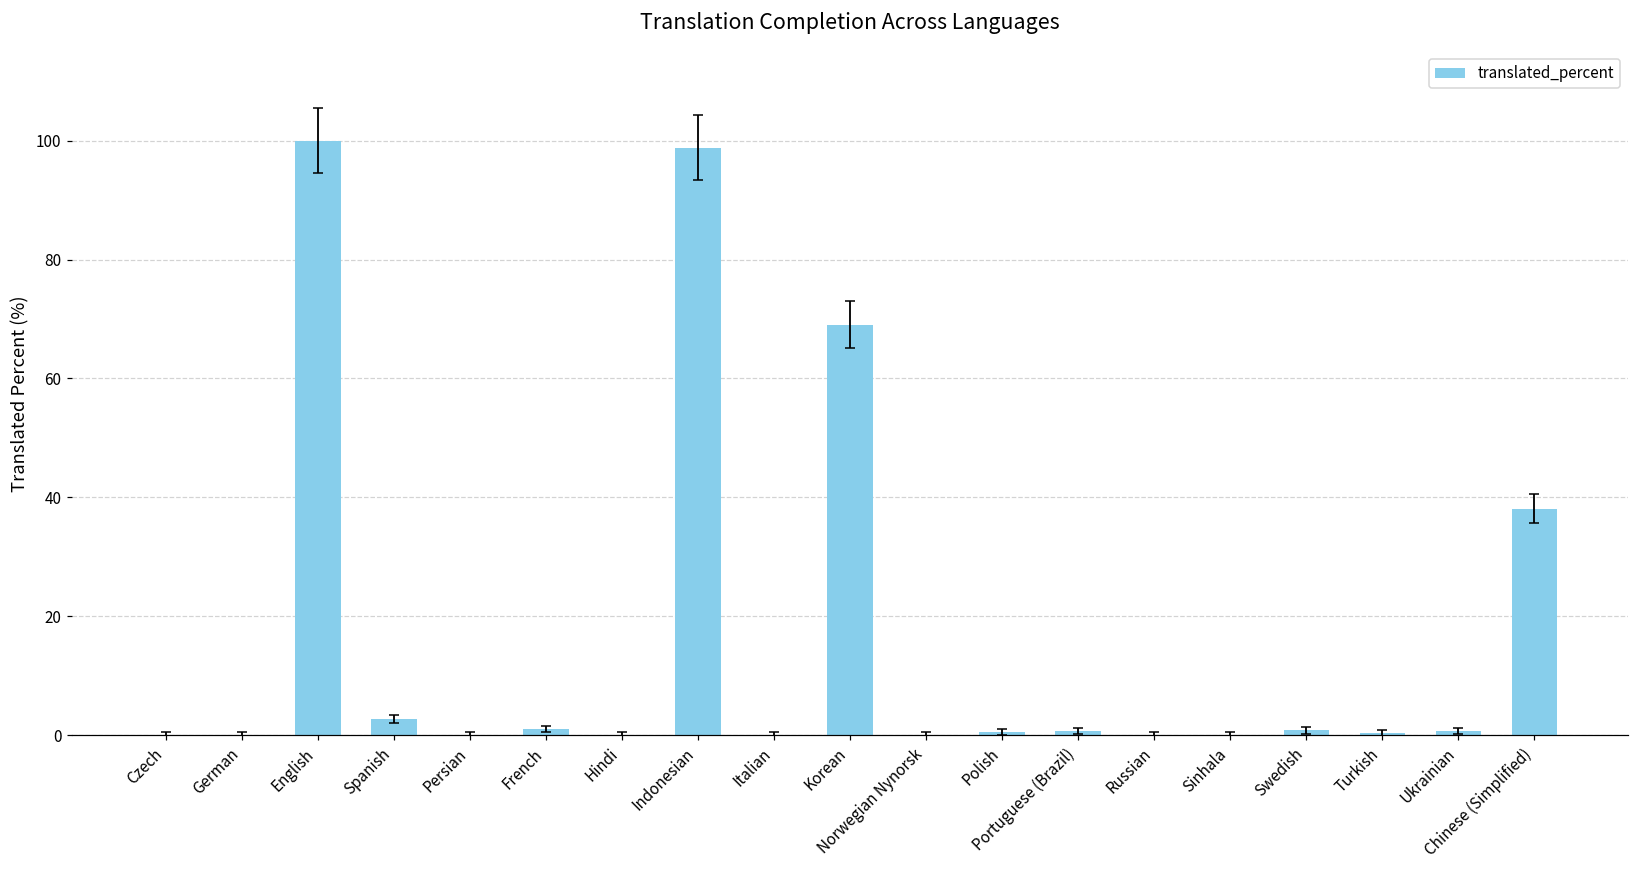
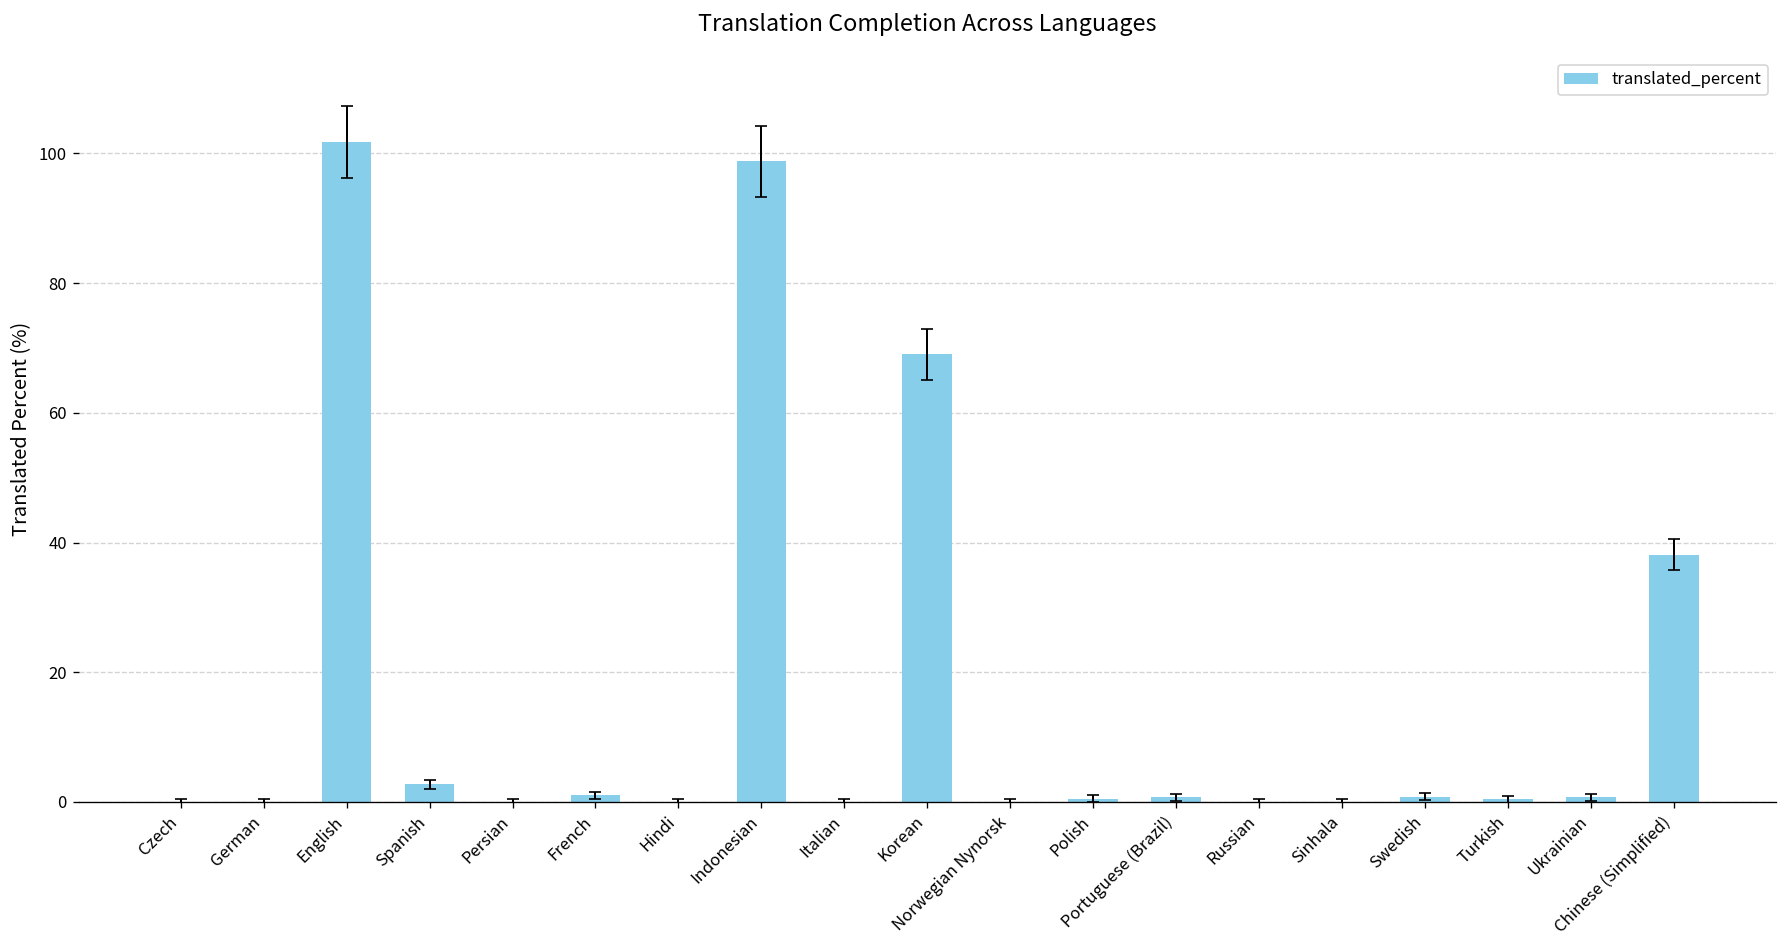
translated_percent, English: 100 -> 102
